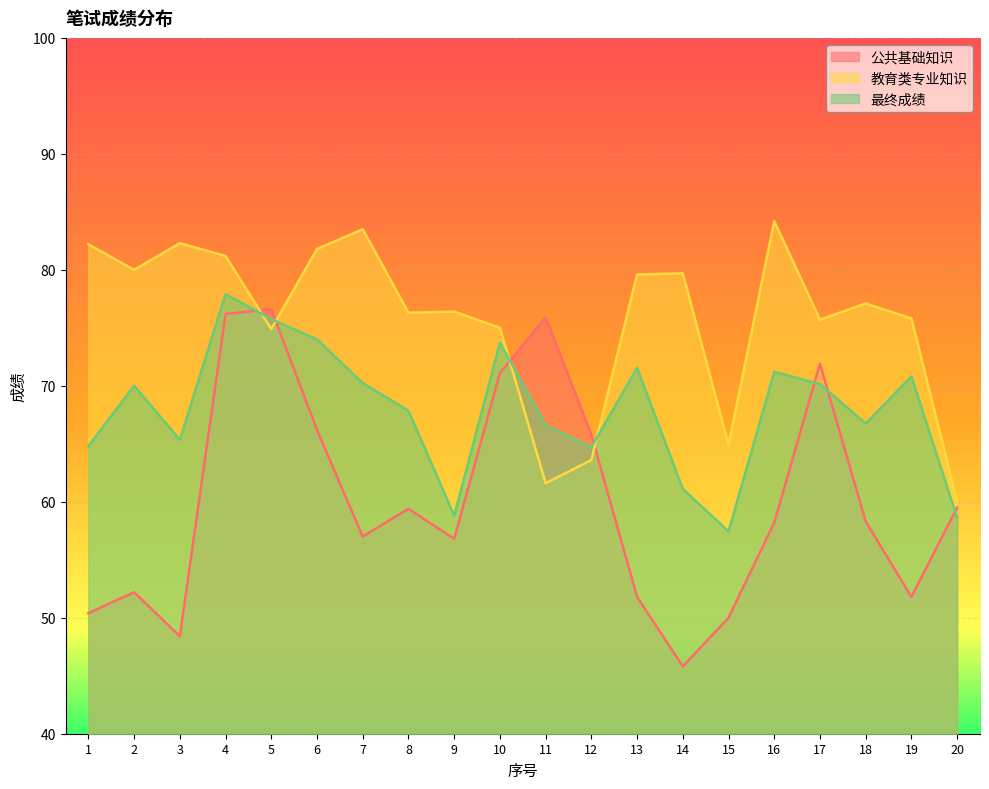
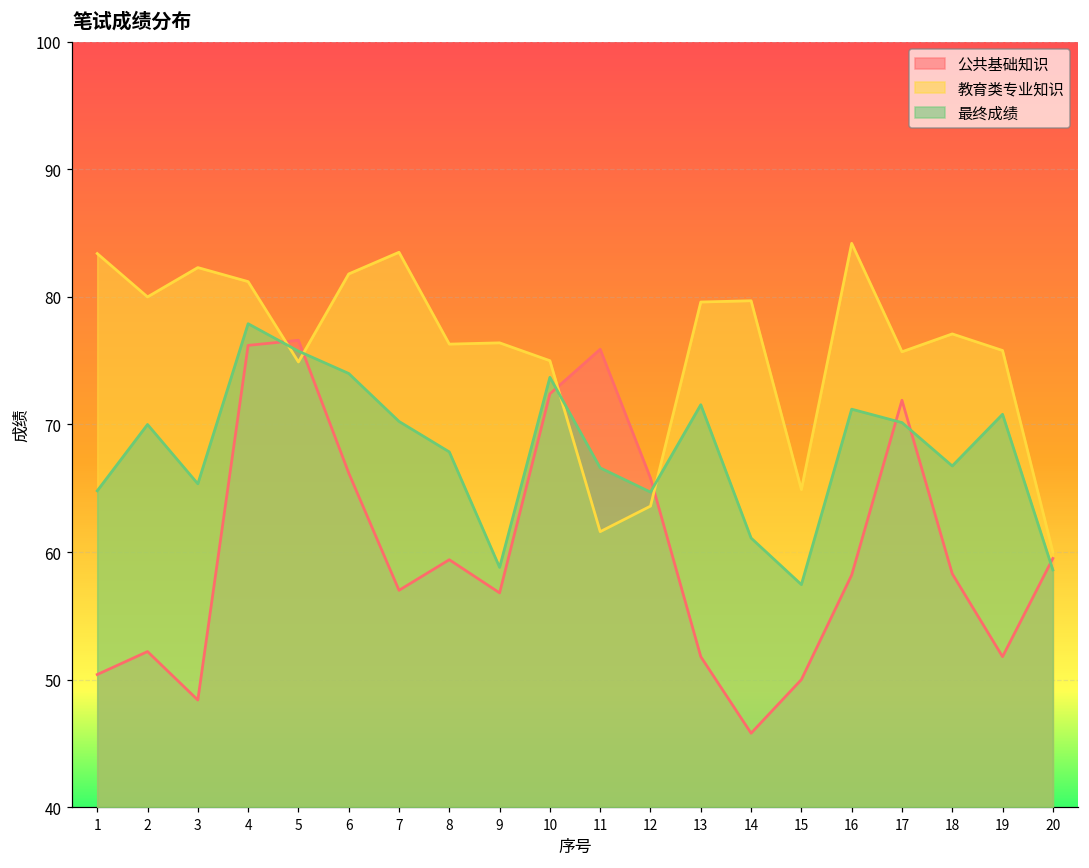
教育类专业知识, 1: 82.2 -> 83.4
公共基础知识, 10: 71.1 -> 72.4
